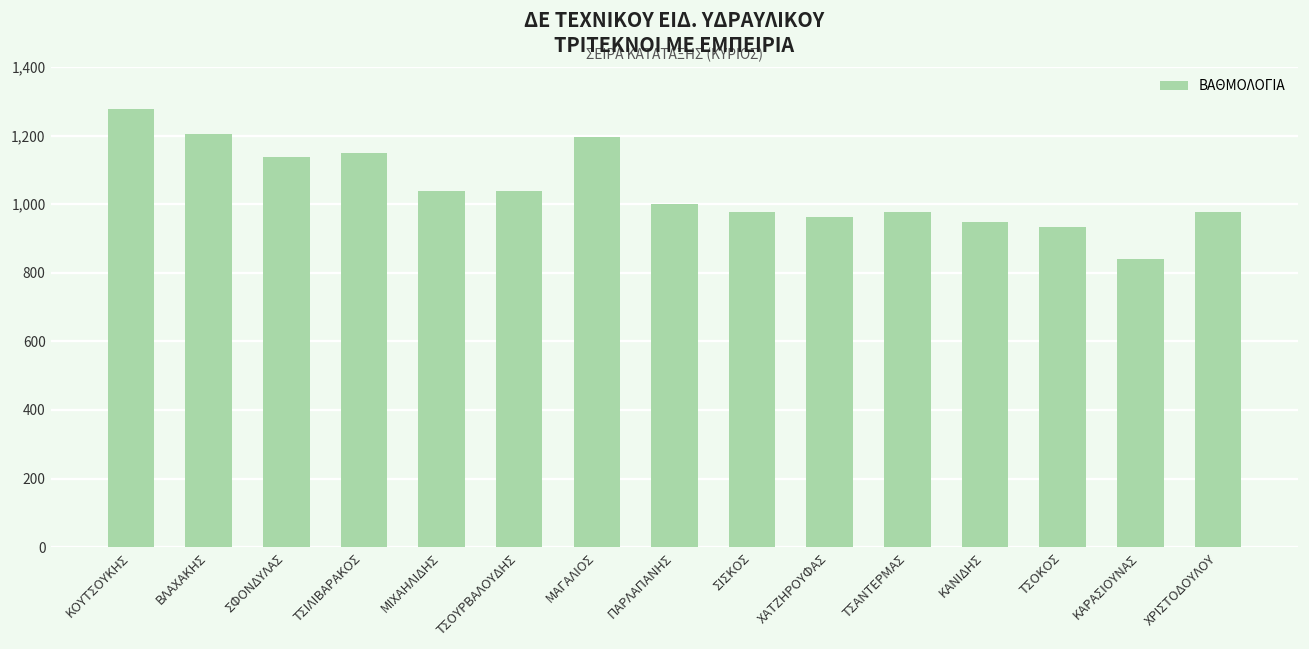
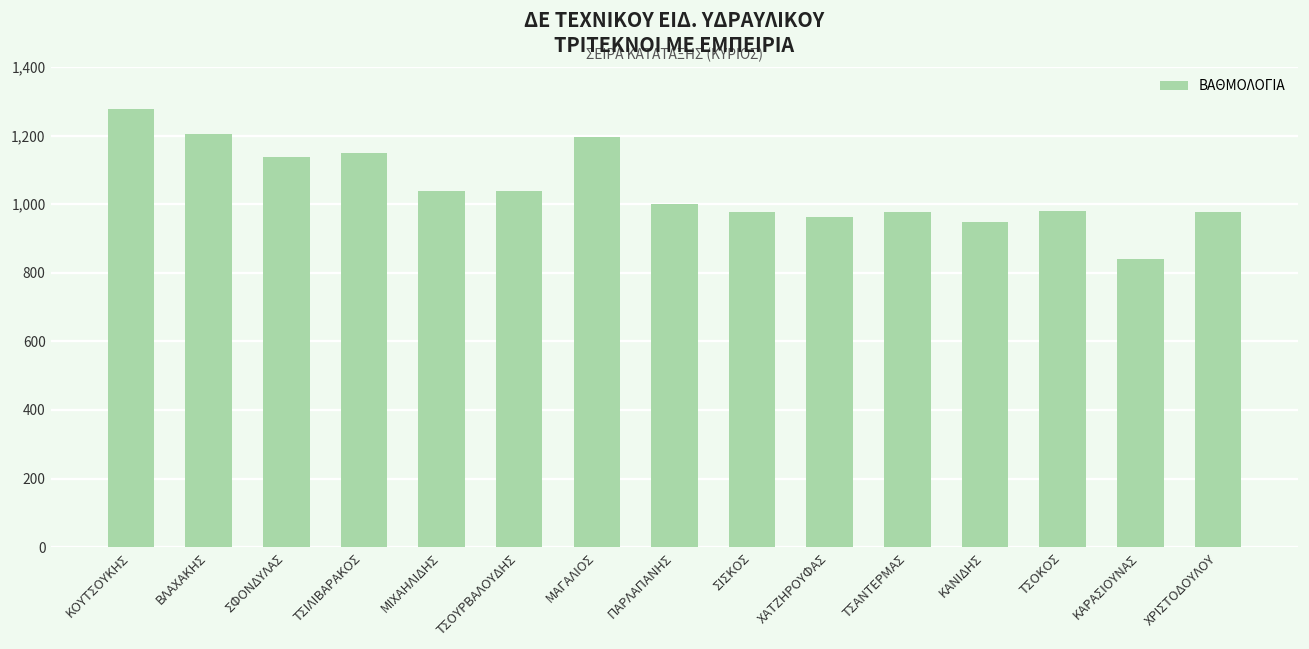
ΤΣΟΚΟΣ: 930 -> 980
